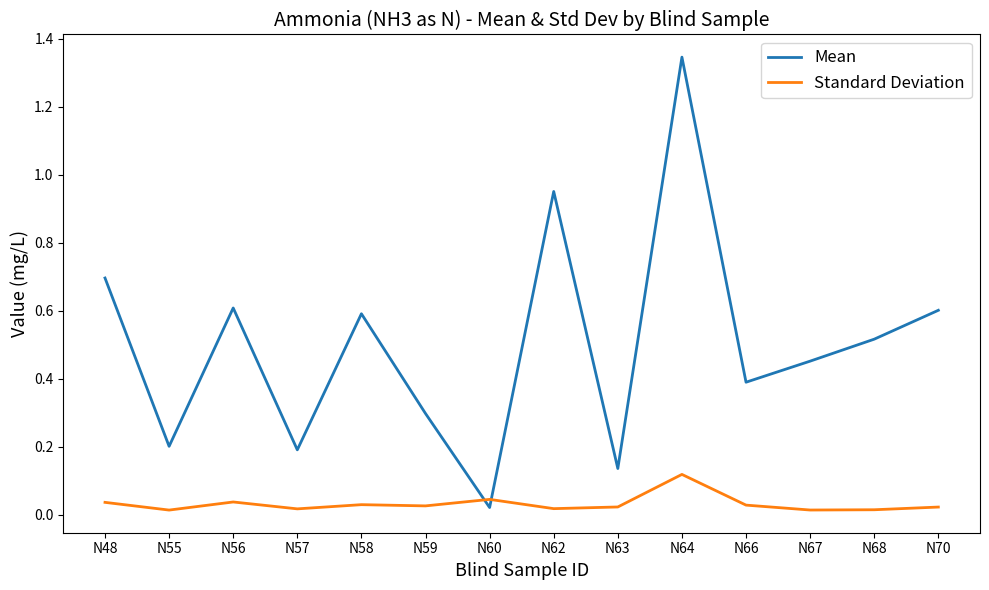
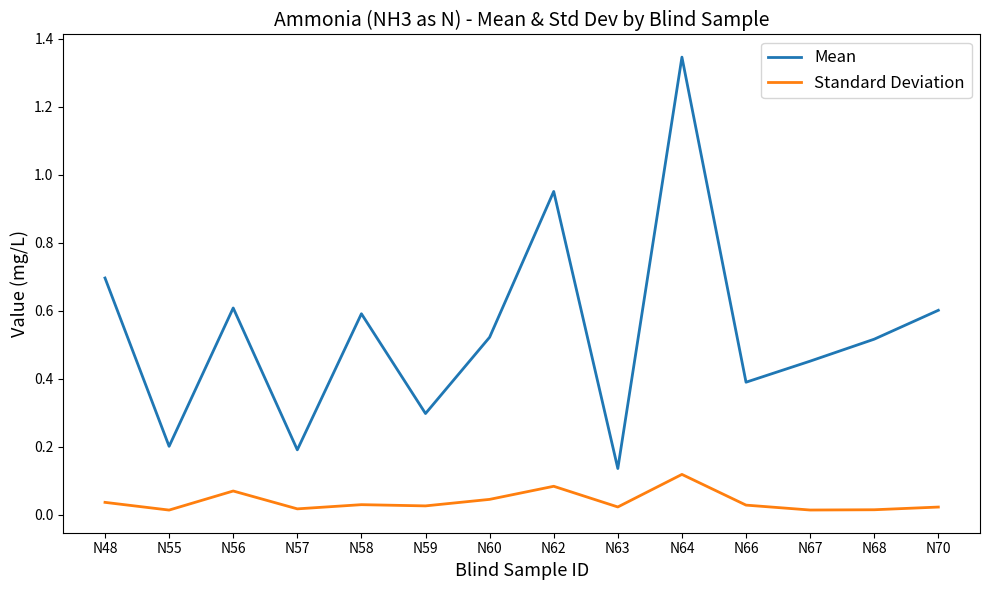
Standard Deviation, N56: 0.04 -> 0.07
Mean, N60: 0.02 -> 0.52
Standard Deviation, N62: 0.02 -> 0.08
